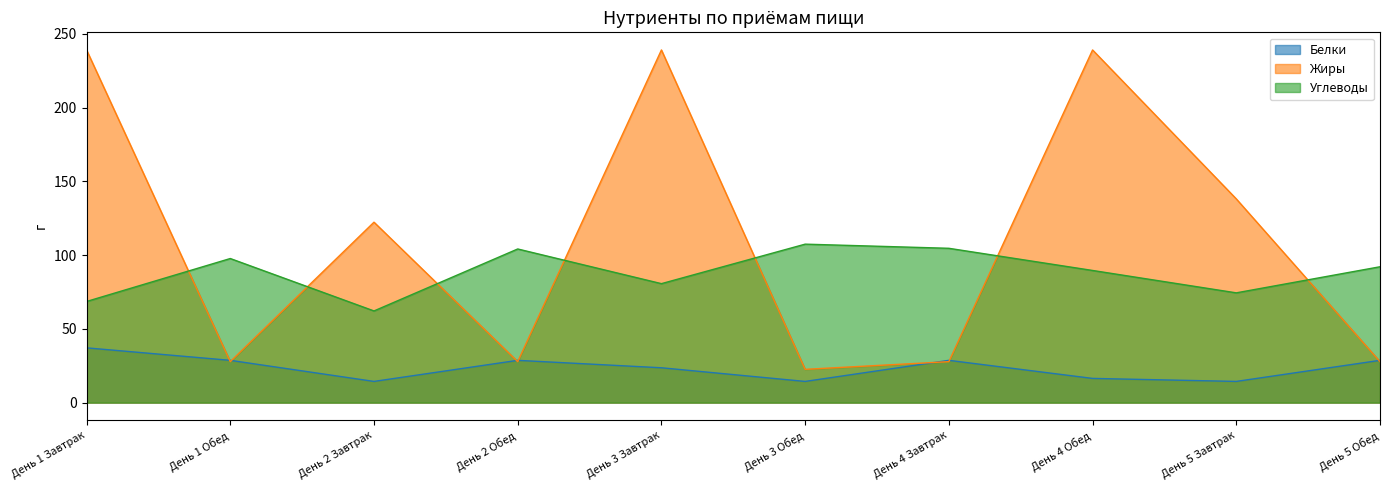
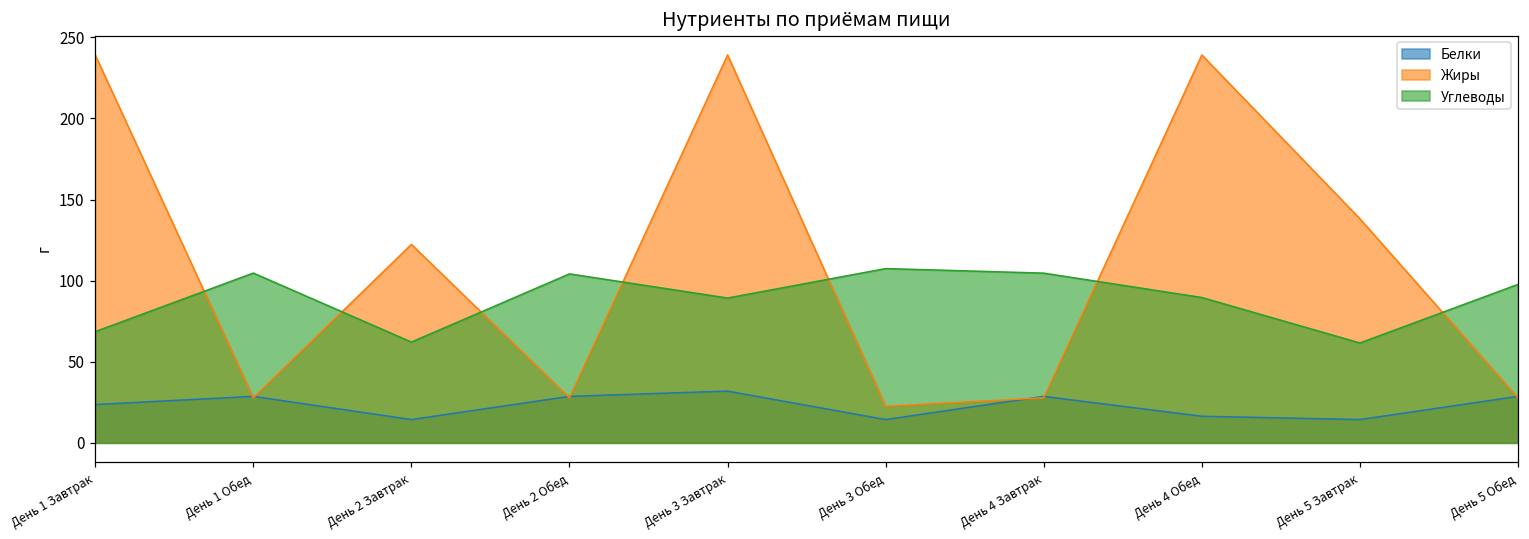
Белки, День 1 Завтрак: 37 -> 24
Углеводы, День 1 Обед: 98 -> 105
Белки, День 3 Завтрак: 24 -> 32
Углеводы, День 3 Завтрак: 81 -> 89
Углеводы, День 5 Завтрак: 74 -> 62
Углеводы, День 5 Обед: 92 -> 98
